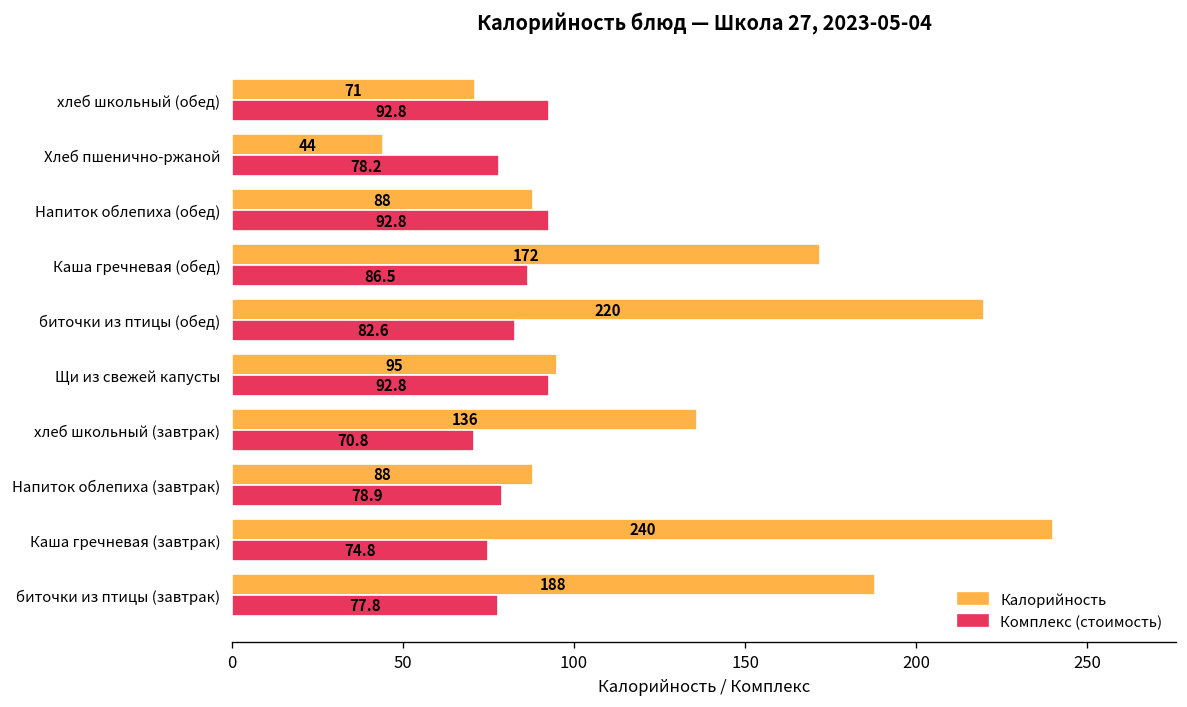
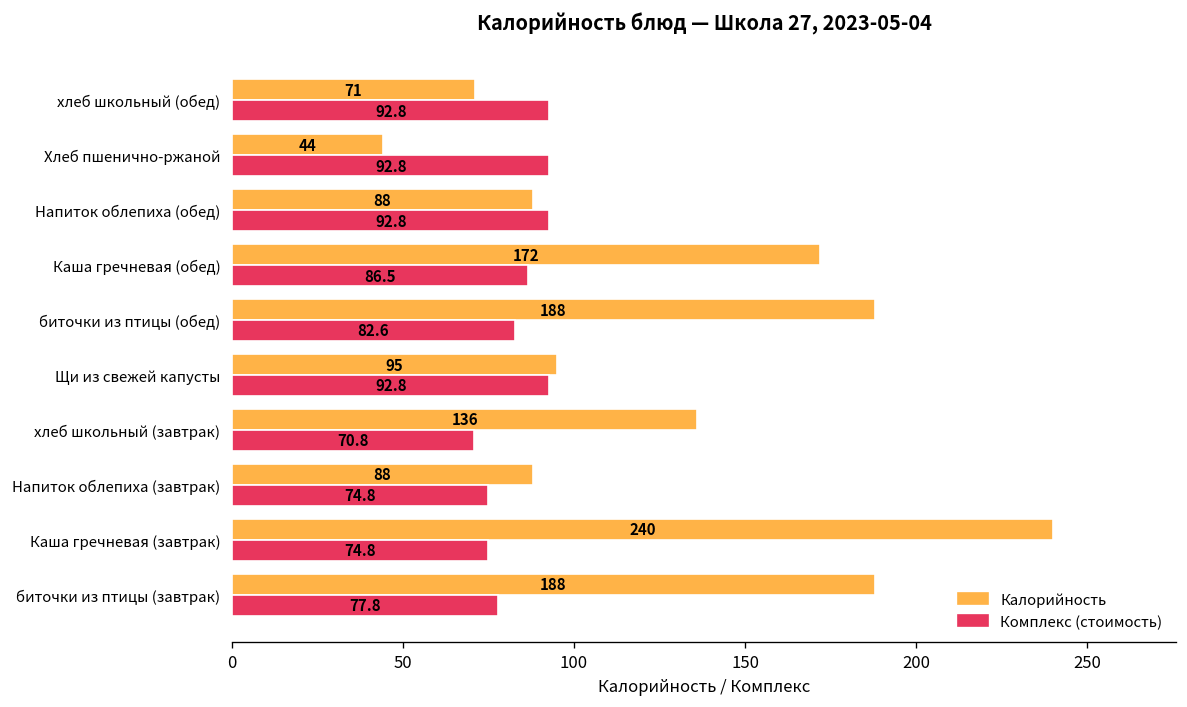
Комплекс (стоимость), Хлеб пшенично-ржаной: 78.2 -> 92.8
Калорийность, биточки из птицы (обед): 220 -> 188
Комплекс (стоимость), Напиток облепиха (завтрак): 78.9 -> 74.8
